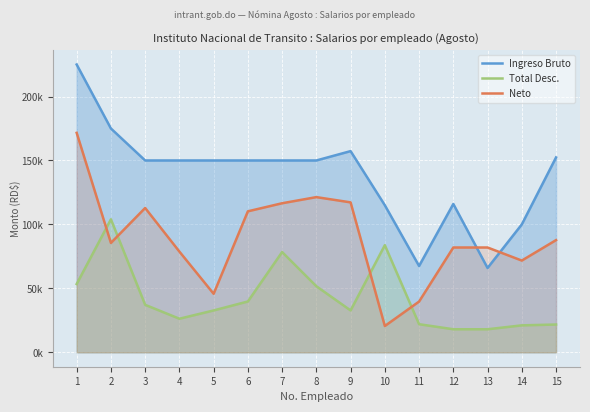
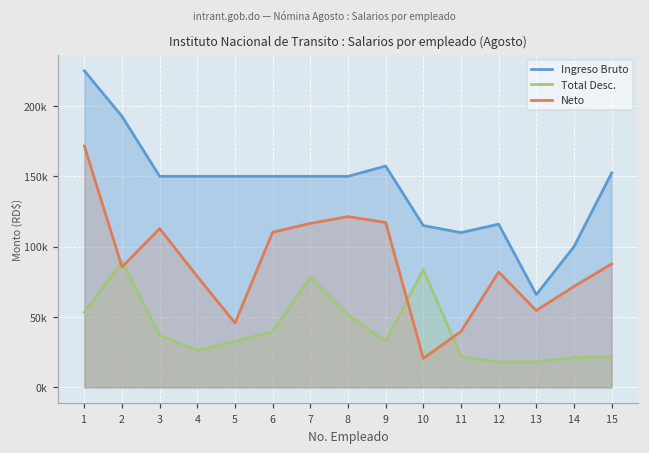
Ingreso Bruto, 2: 175000 -> 193000
Total Desc., 2: 104000 -> 89000
Ingreso Bruto, 11: 68000 -> 110000
Neto, 13: 82000 -> 55000
